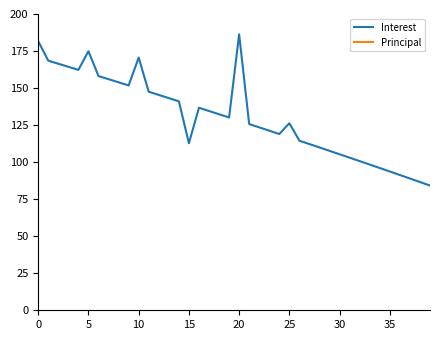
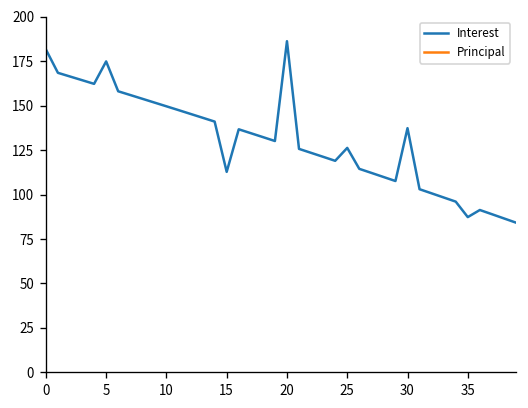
Interest, 10: 171 -> 150
Interest, 30: 105 -> 137
Interest, 35: 94 -> 87
